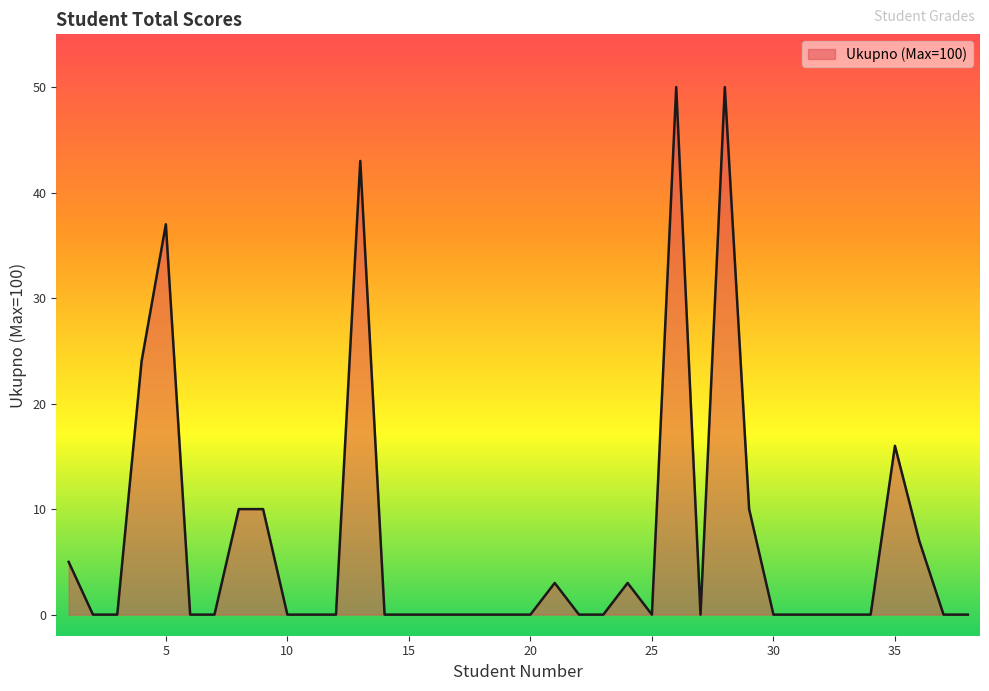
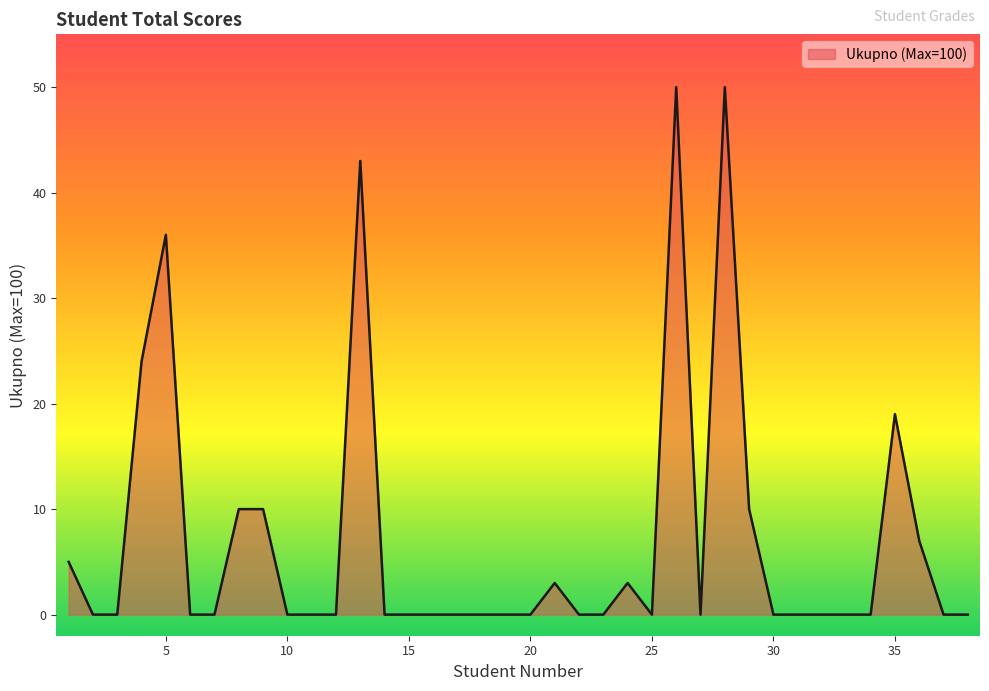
5: 37 -> 36
35: 16 -> 19
